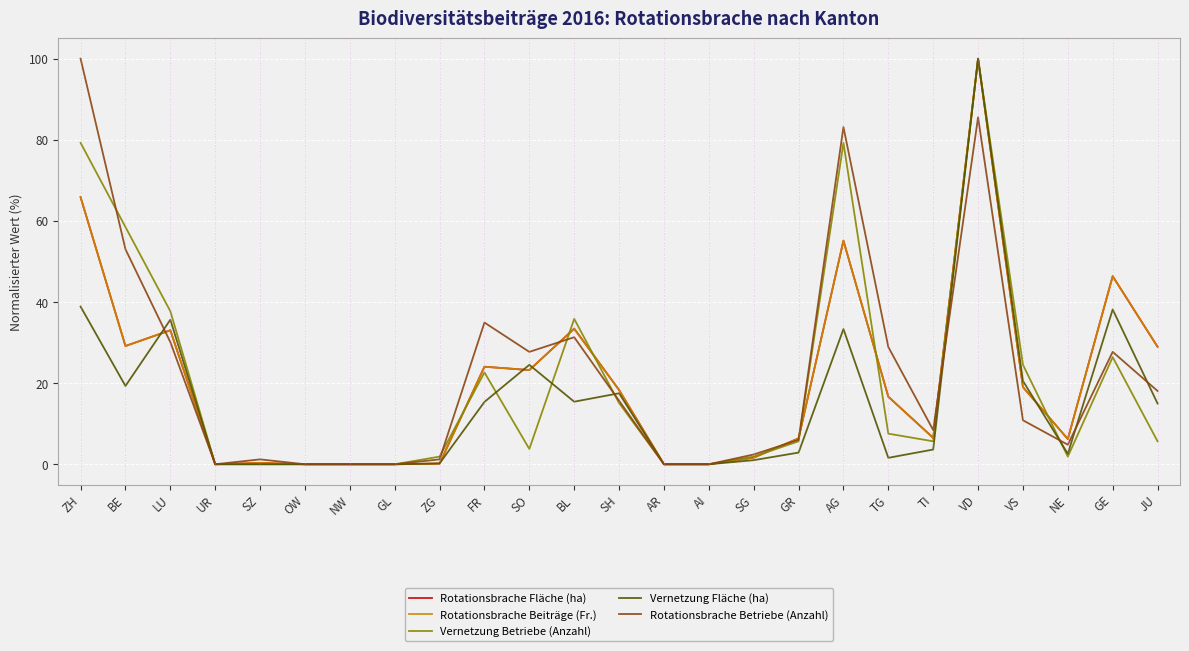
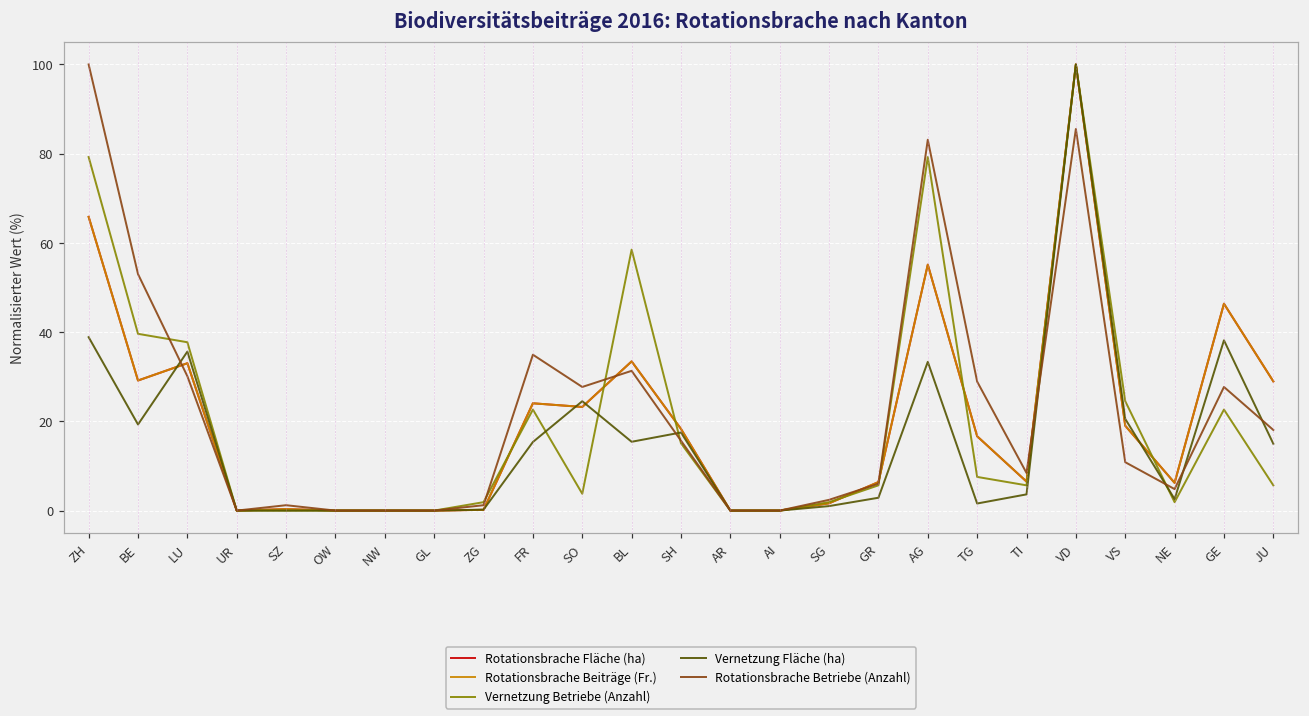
Vernetzung Betriebe (Anzahl), BE: 58 -> 40
Vernetzung Betriebe (Anzahl), BL: 36 -> 58
Vernetzung Betriebe (Anzahl), GE: 26 -> 23
